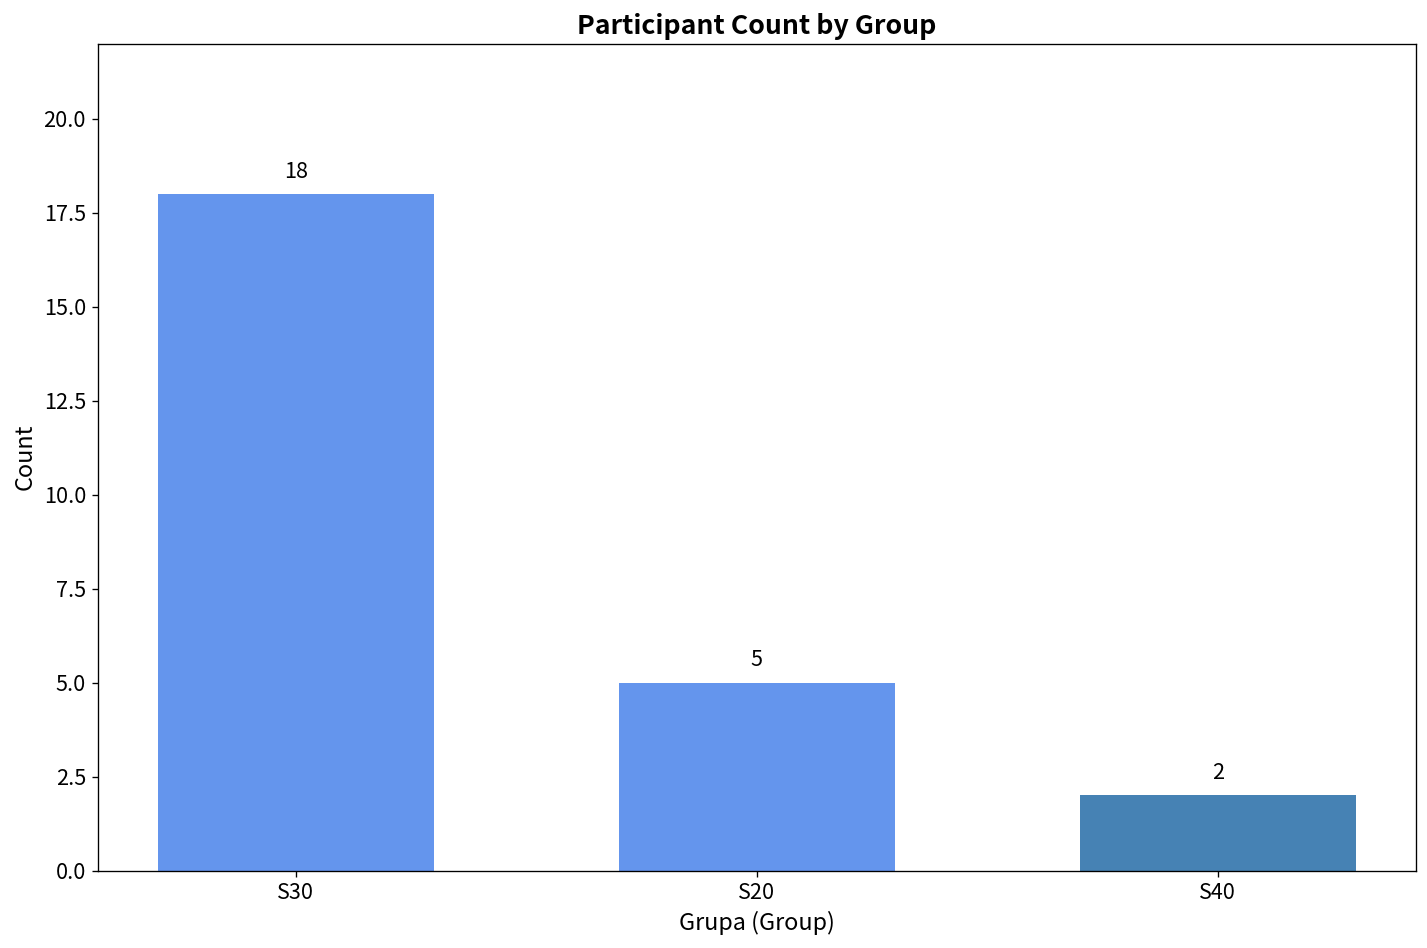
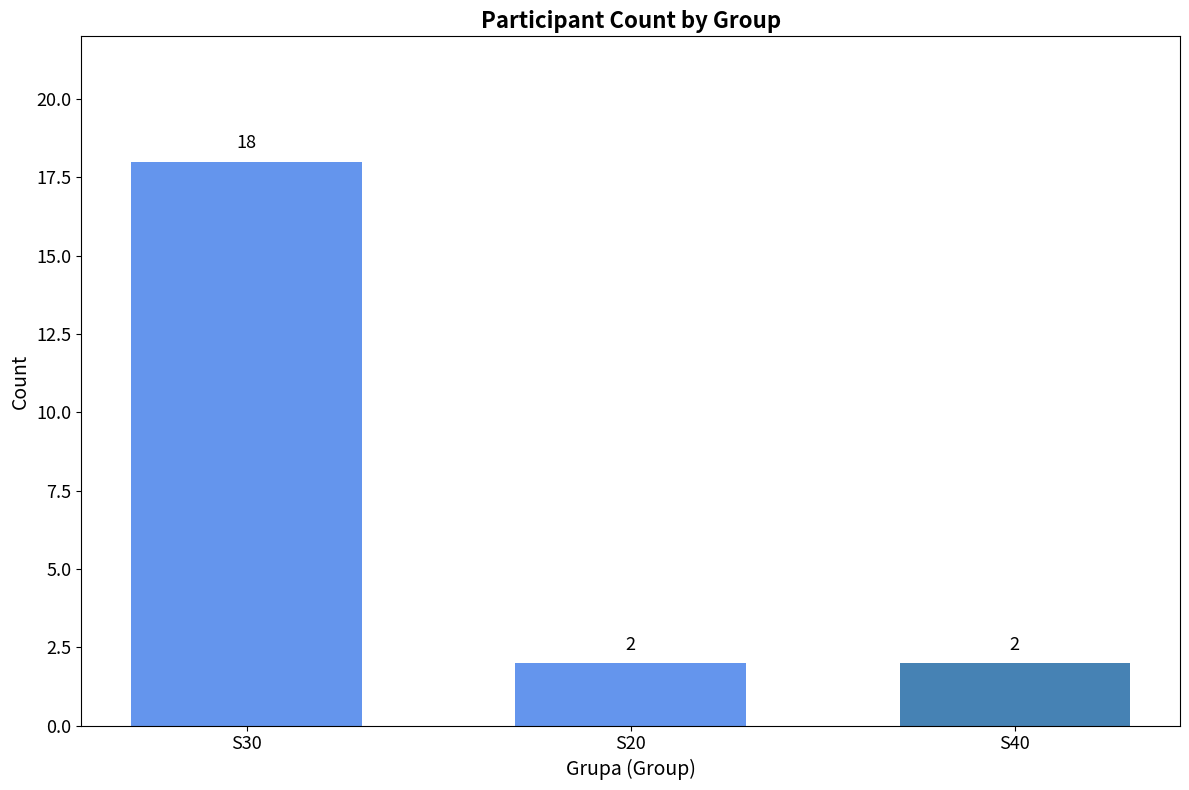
S20: 5 -> 2
